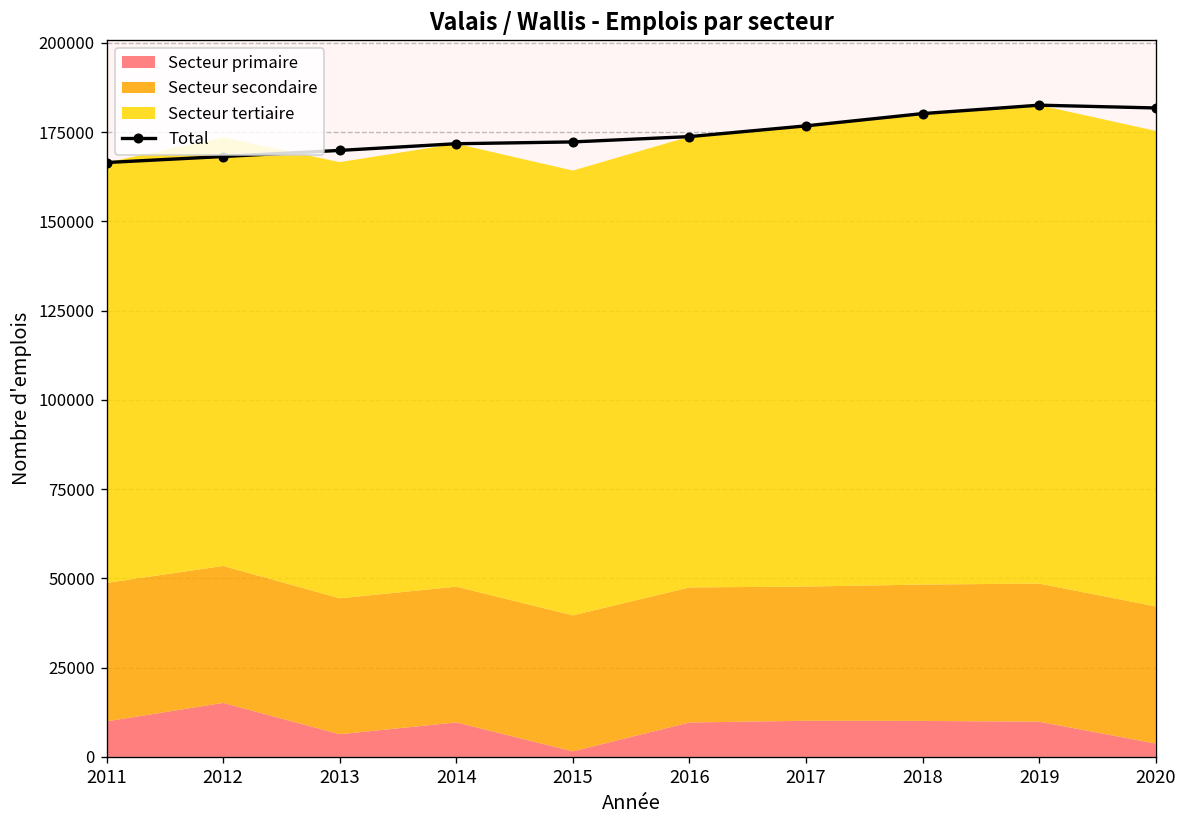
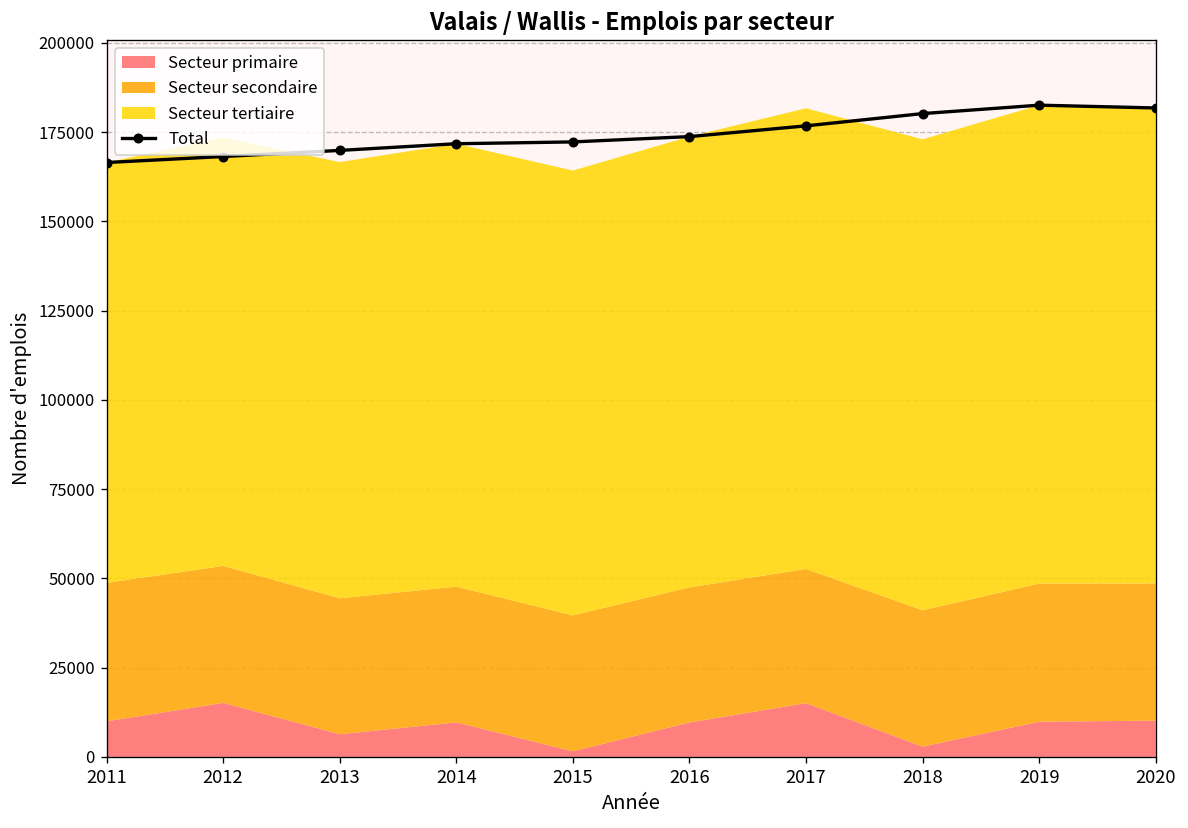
Secteur primaire, 2017: 10000 -> 15000
Secteur primaire, 2018: 10000 -> 3000
Secteur primaire, 2020: 4000 -> 10000
